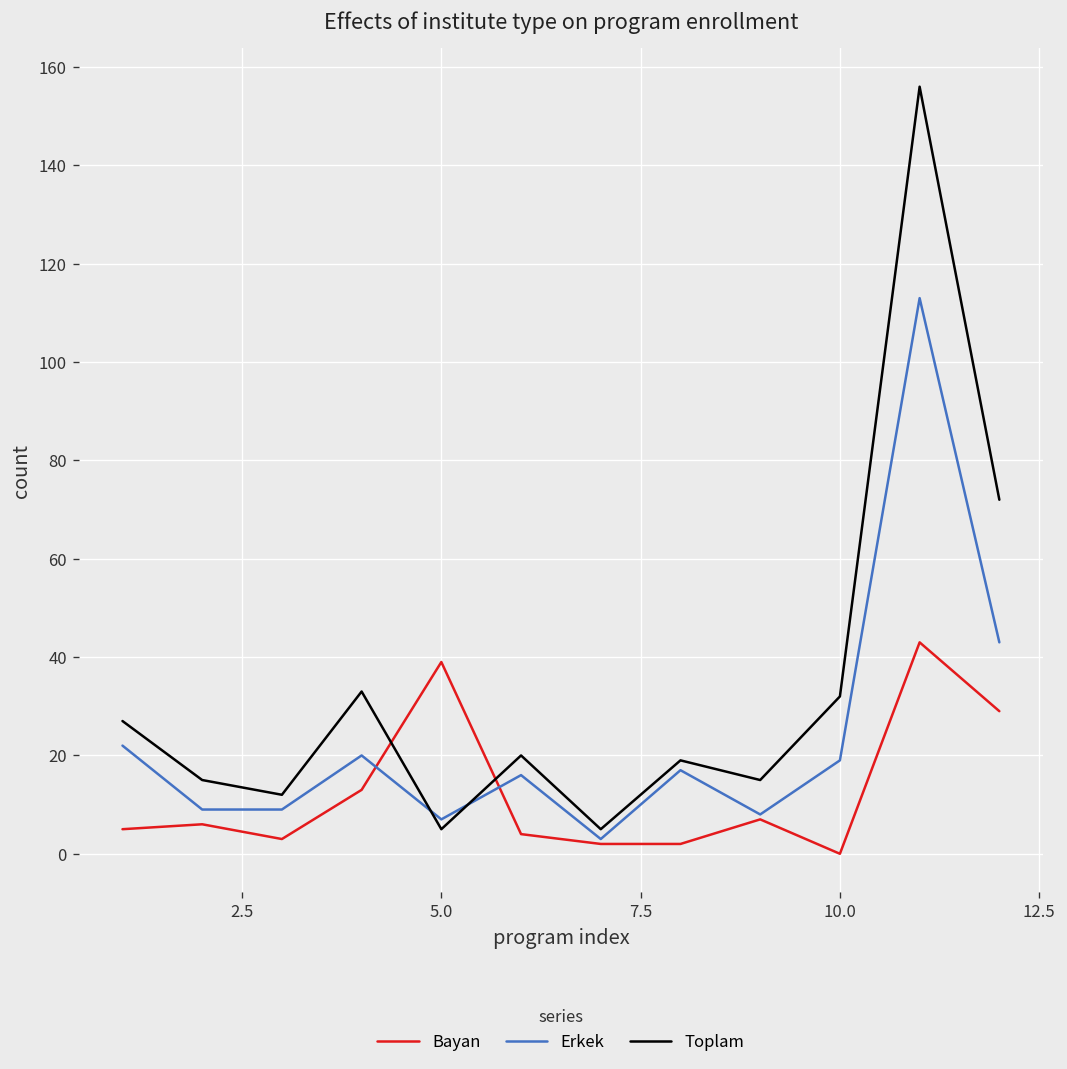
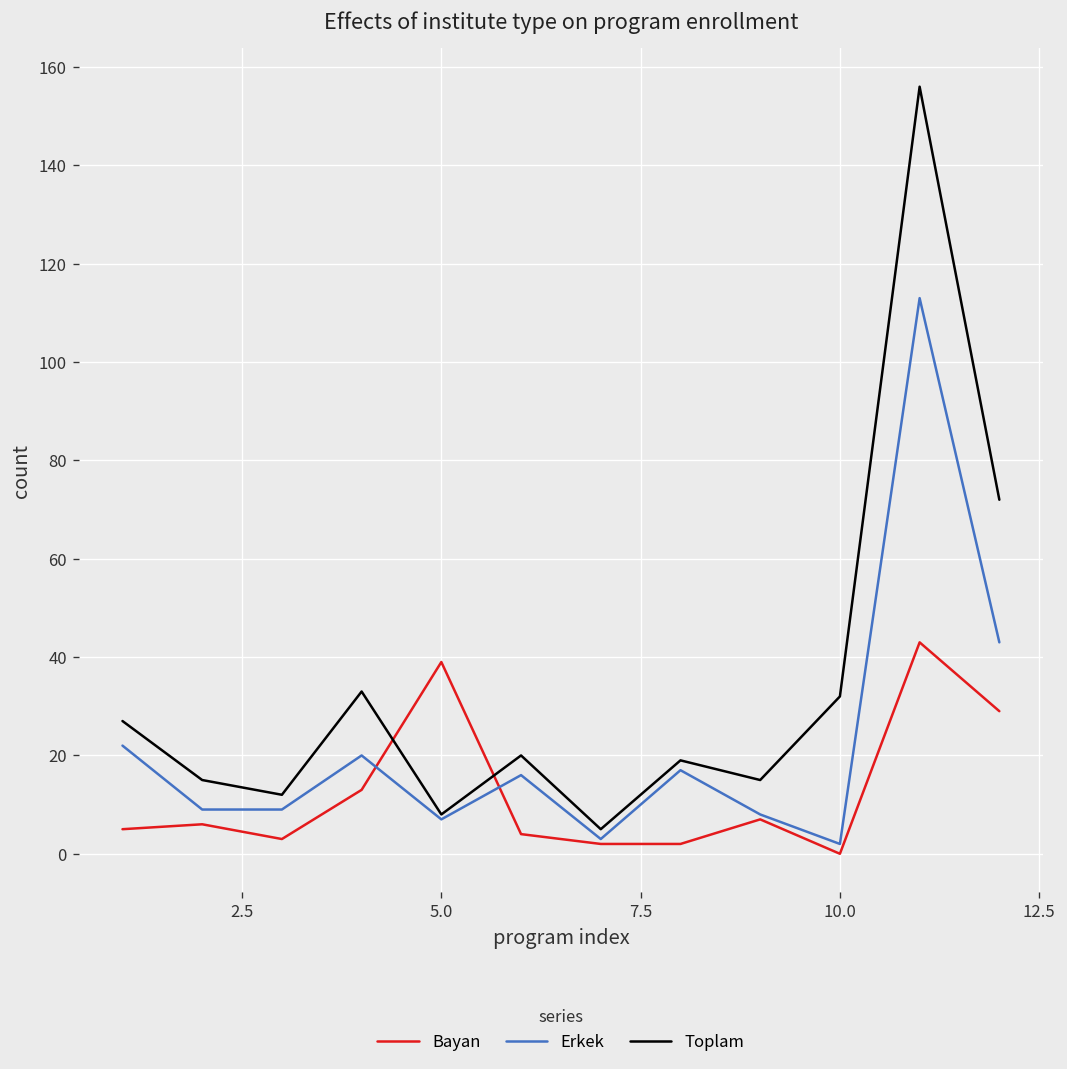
Toplam, 5.0: 5 -> 8
Erkek, 10.0: 19 -> 2
